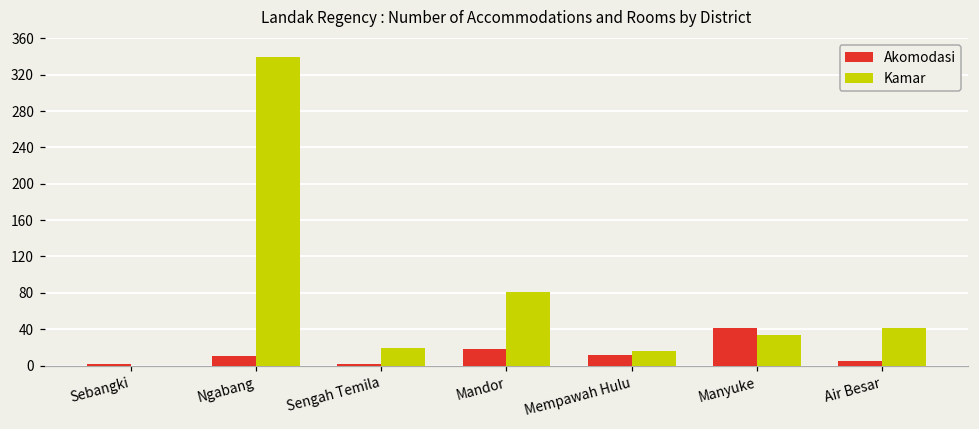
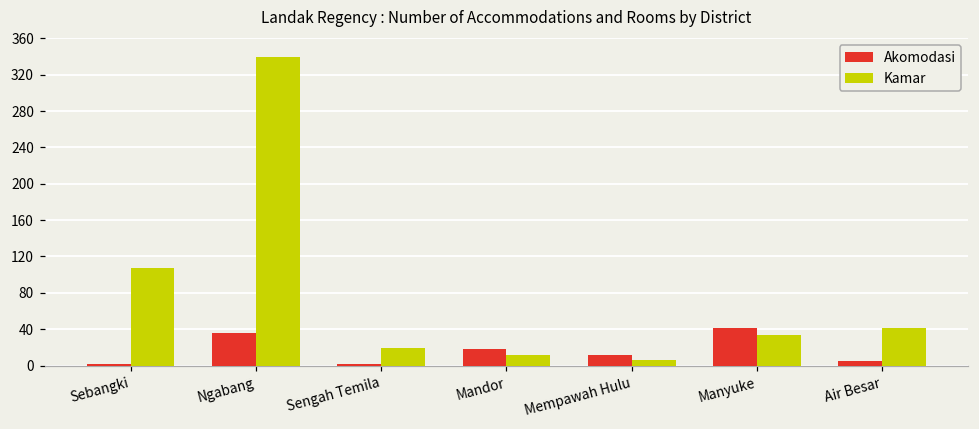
Kamar, Sebangki: 0 -> 110
Akomodasi, Ngabang: 10 -> 40
Kamar, Mandor: 80 -> 10
Kamar, Mempawah Hulu: 20 -> 10
